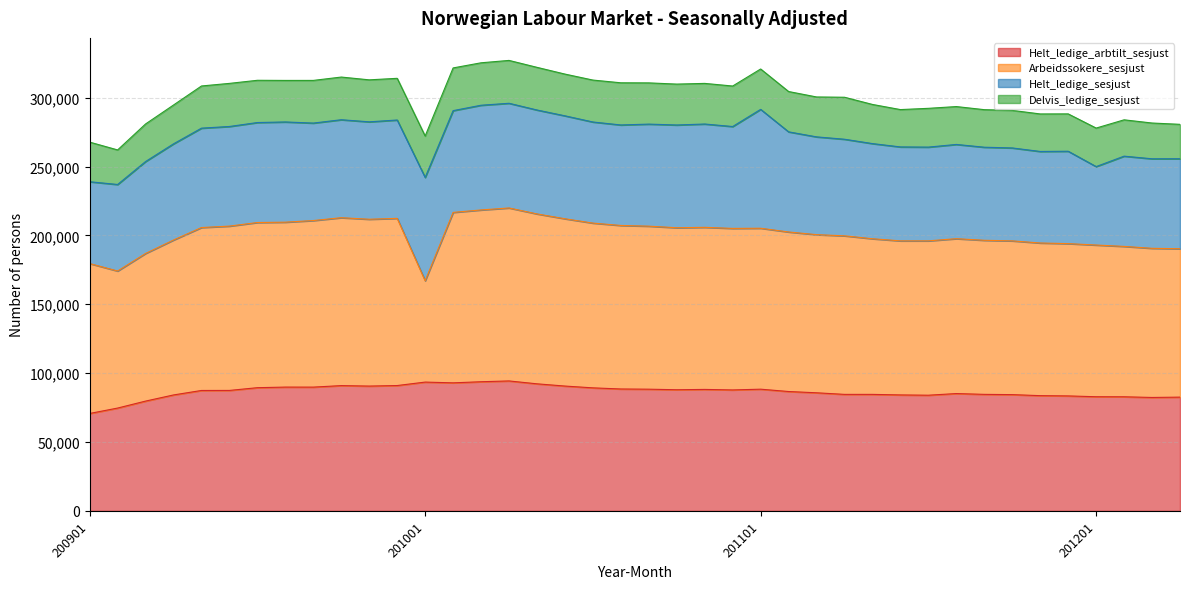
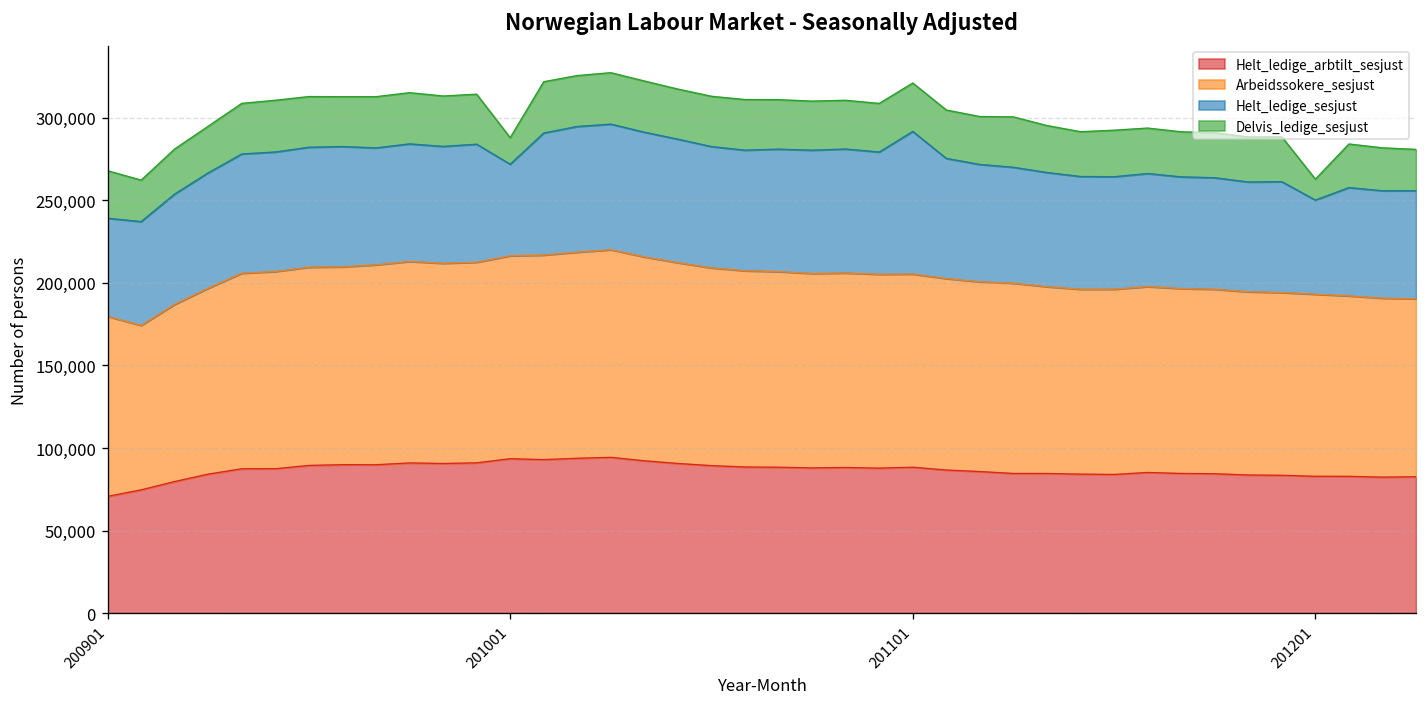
Arbeidssokere_sesjust, 201001: 74,000 -> 123,000
Helt_ledige_sesjust, 201001: 75,000 -> 55,000
Delvis_ledige_sesjust, 201001: 30,000 -> 16,000
Delvis_ledige_sesjust, 201201: 28,000 -> 13,000
